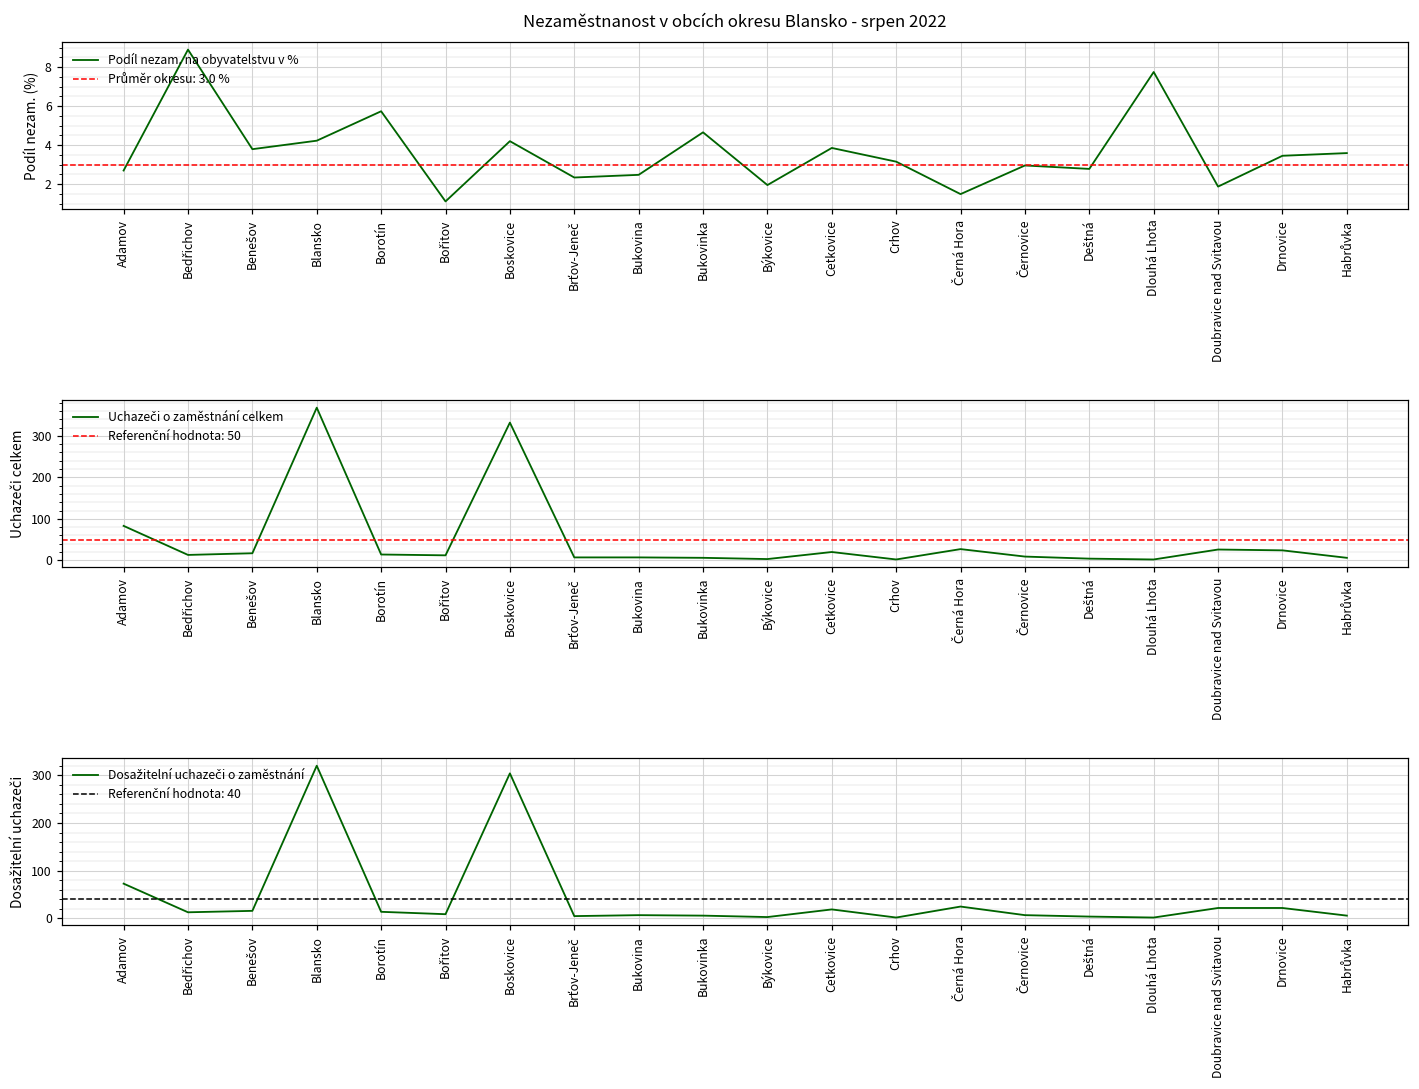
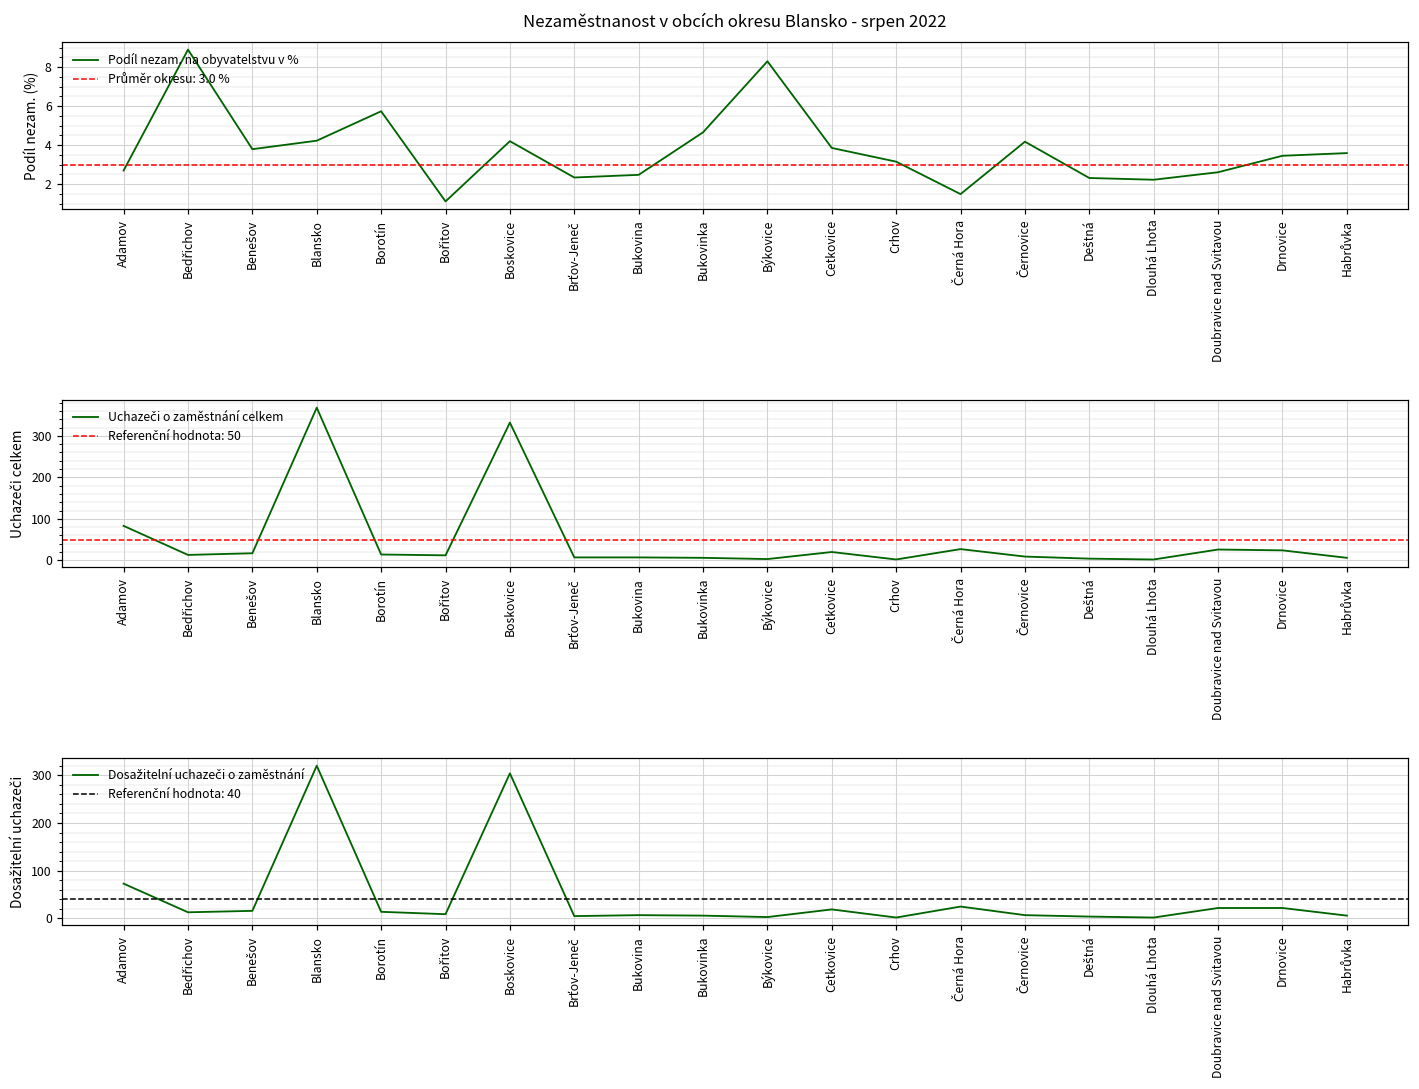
Nezaměstnanost v obcích okresu Blansko - srpen 2022, Býkovice: 1.9 -> 8.3
Nezaměstnanost v obcích okresu Blansko - srpen 2022, Černovice: 3.0 -> 4.2
Nezaměstnanost v obcích okresu Blansko - srpen 2022, Deštná: 2.8 -> 2.3
Nezaměstnanost v obcích okresu Blansko - srpen 2022, Dlouhá Lhota: 7.8 -> 2.2
Nezaměstnanost v obcích okresu Blansko - srpen 2022, Doubravice nad Svitavou: 1.9 -> 2.6
